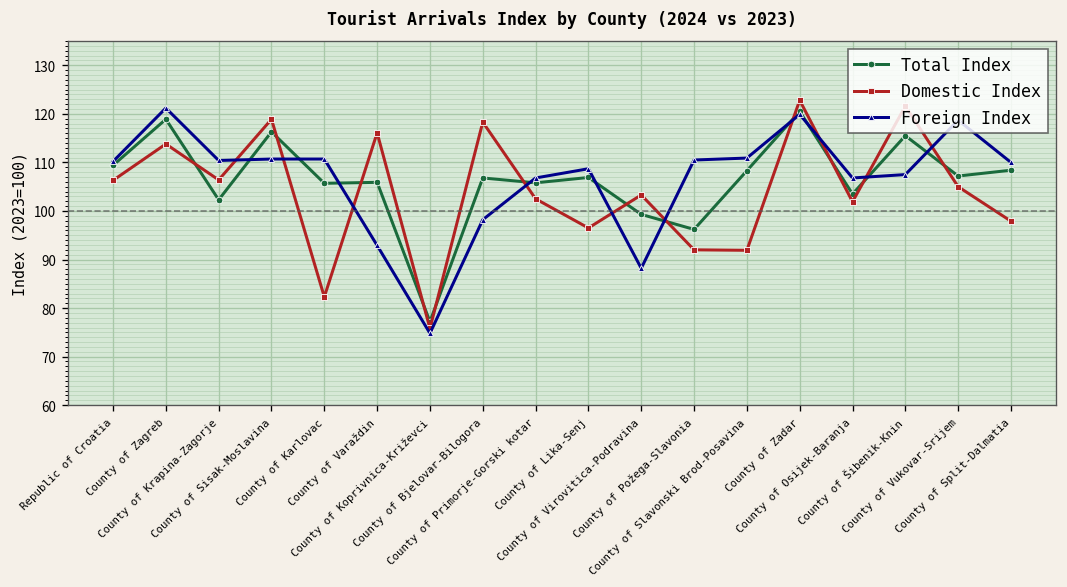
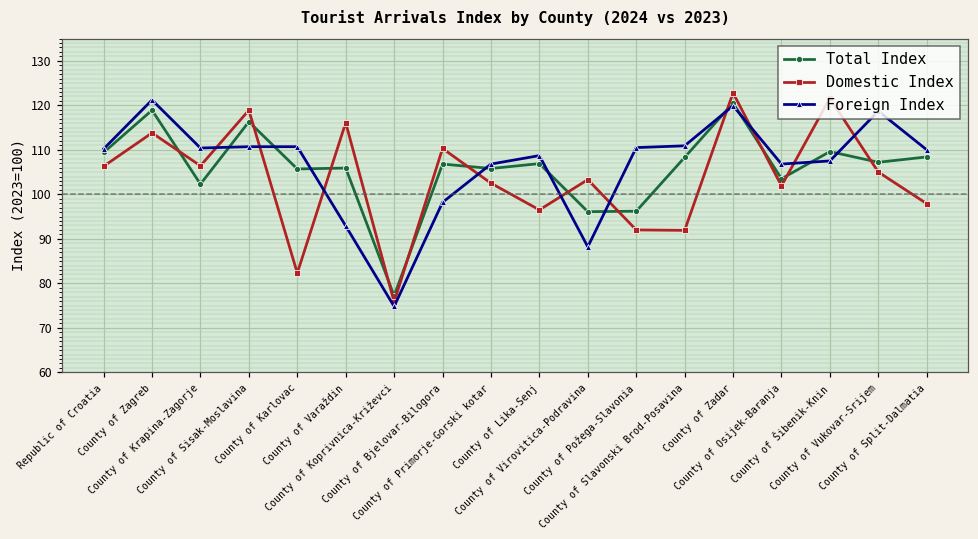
Domestic Index, County of Bjelovar-Bilogora: 118 -> 110
Total Index, County of Virovitica-Podravina: 99 -> 96
Total Index, County of Šibenik-Knin: 116 -> 110
